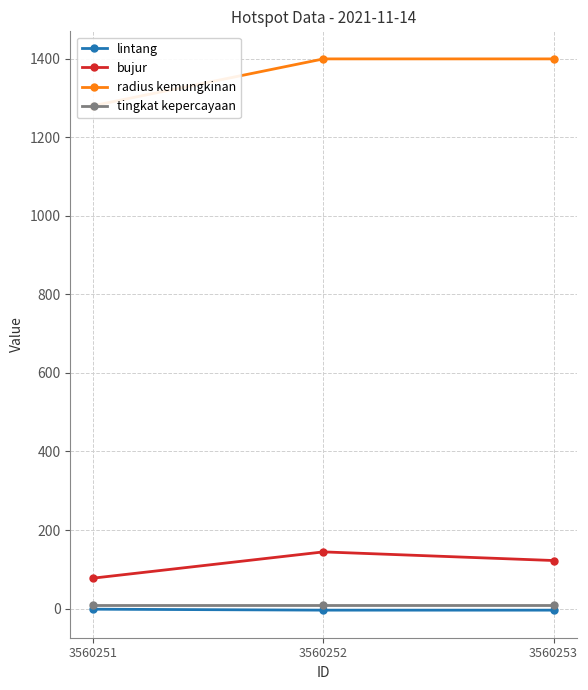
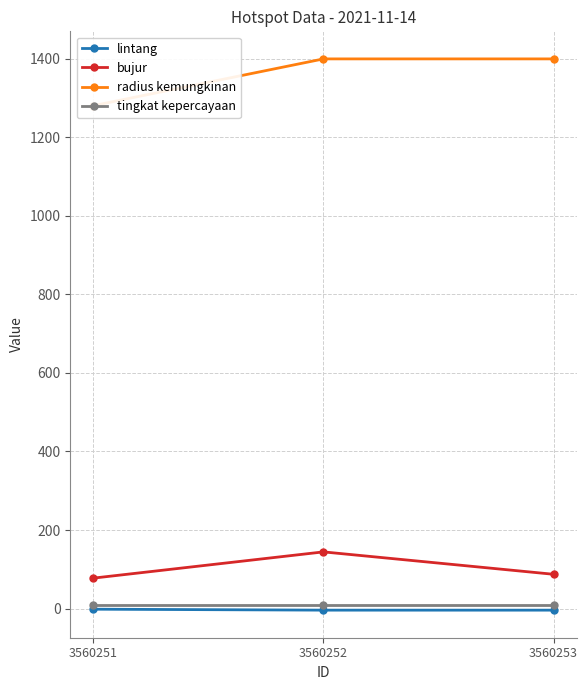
bujur, 3560253: 120 -> 90
